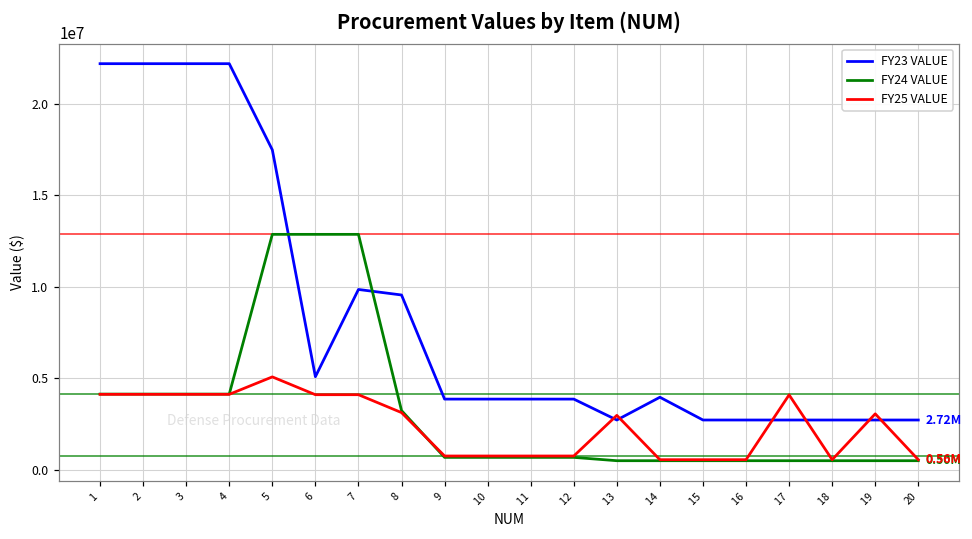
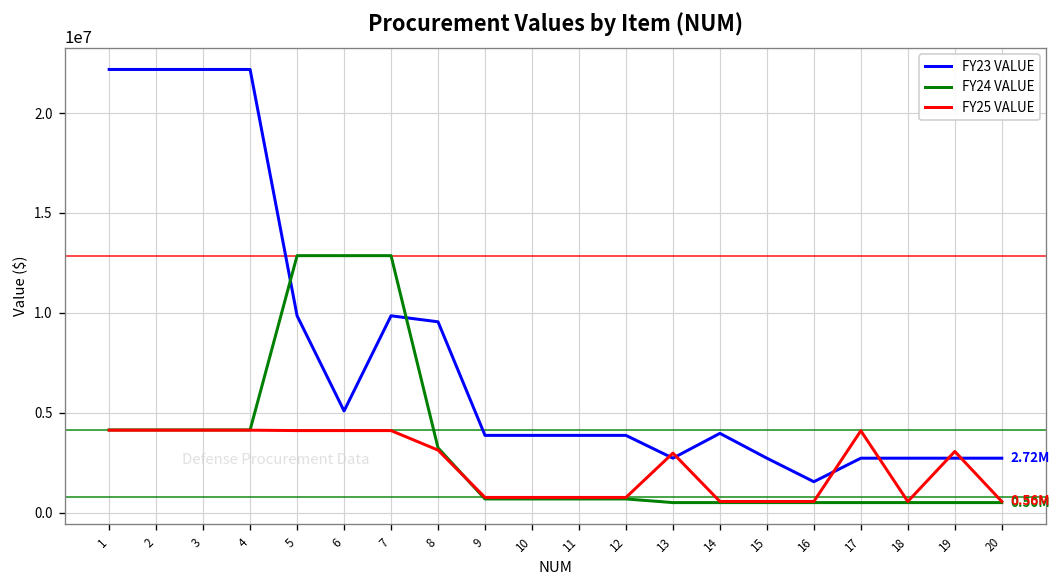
FY23 VALUE, 5: 17500000 -> 9900000
FY25 VALUE, 5: 5100000 -> 4100000
FY23 VALUE, 16: 2700000 -> 1500000
